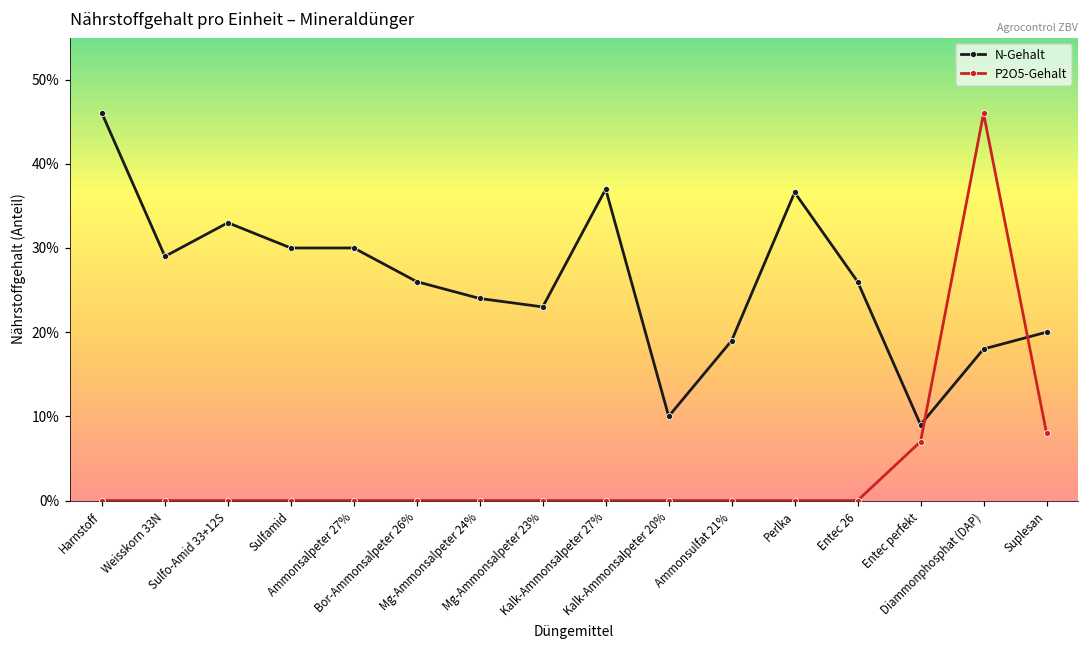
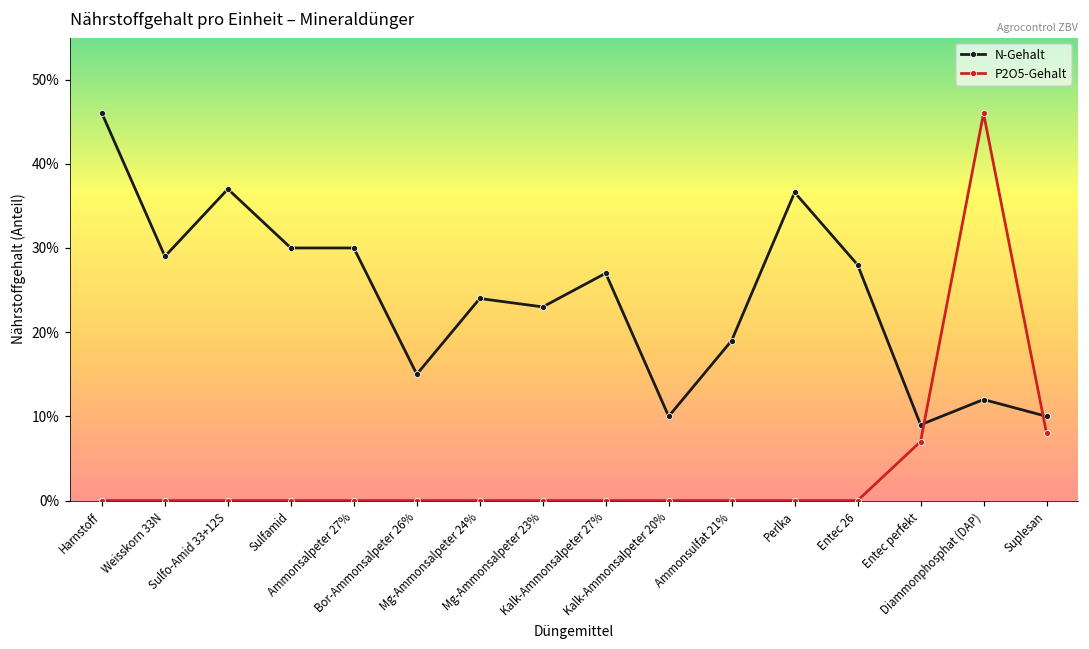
N-Gehalt, Sulfo-Amid 33+12S: 33% -> 37%
N-Gehalt, Bor-Ammonsalpeter 26%: 26% -> 15%
N-Gehalt, Kalk-Ammonsalpeter 27%: 37% -> 27%
N-Gehalt, Entec 26: 26% -> 28%
N-Gehalt, Diammonphosphat (DAP): 18% -> 12%
N-Gehalt, Suplesan: 20% -> 10%
